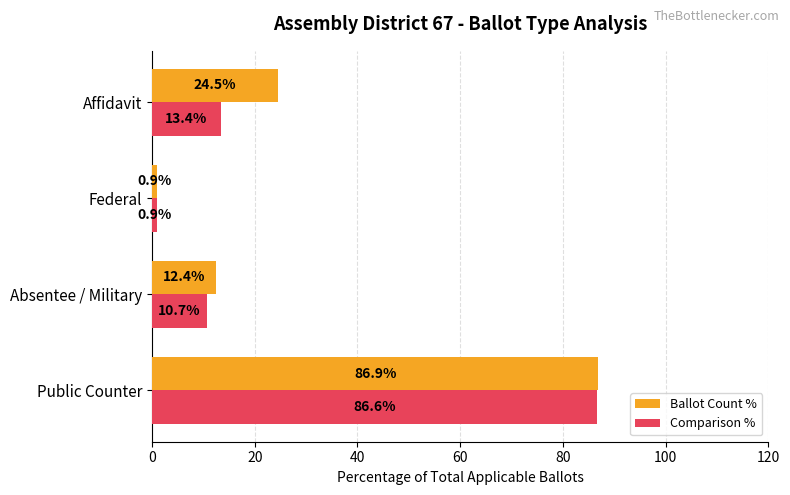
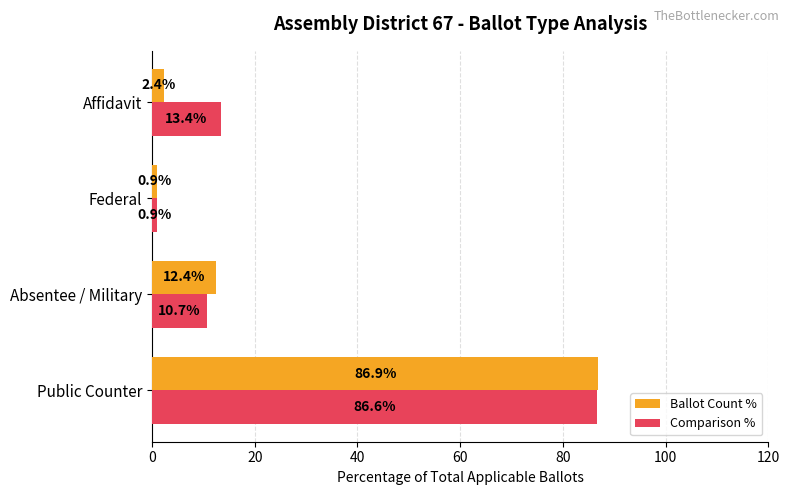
Ballot Count %, Affidavit: 24.5% -> 2.4%
